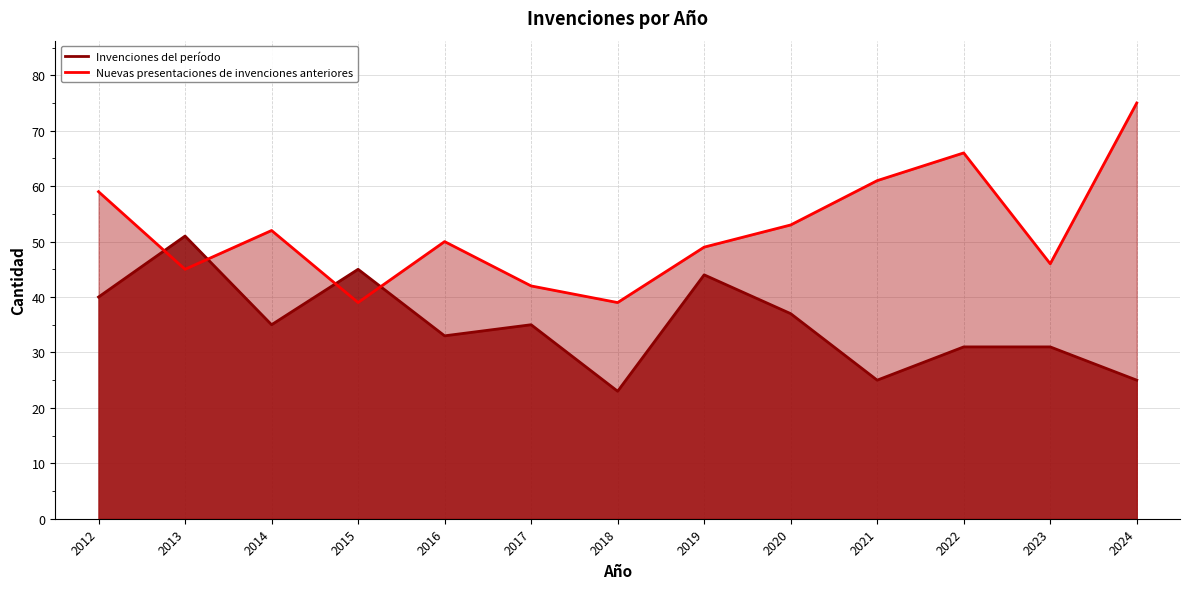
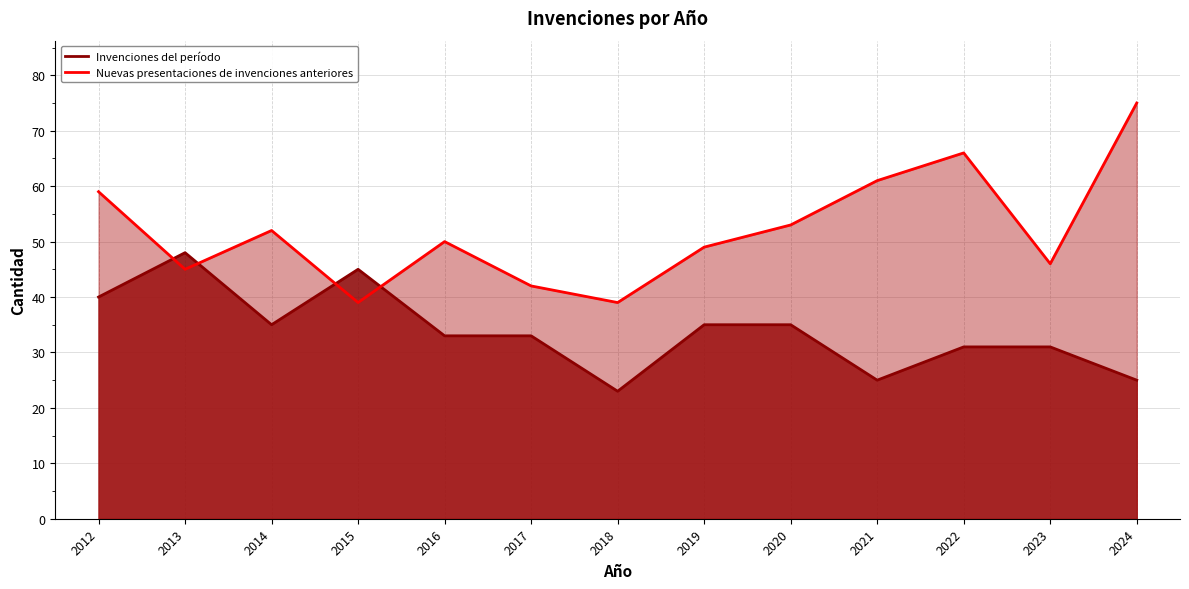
Invenciones del período, 2013: 51 -> 48
Invenciones del período, 2017: 35 -> 33
Invenciones del período, 2019: 44 -> 35
Invenciones del período, 2020: 37 -> 35
